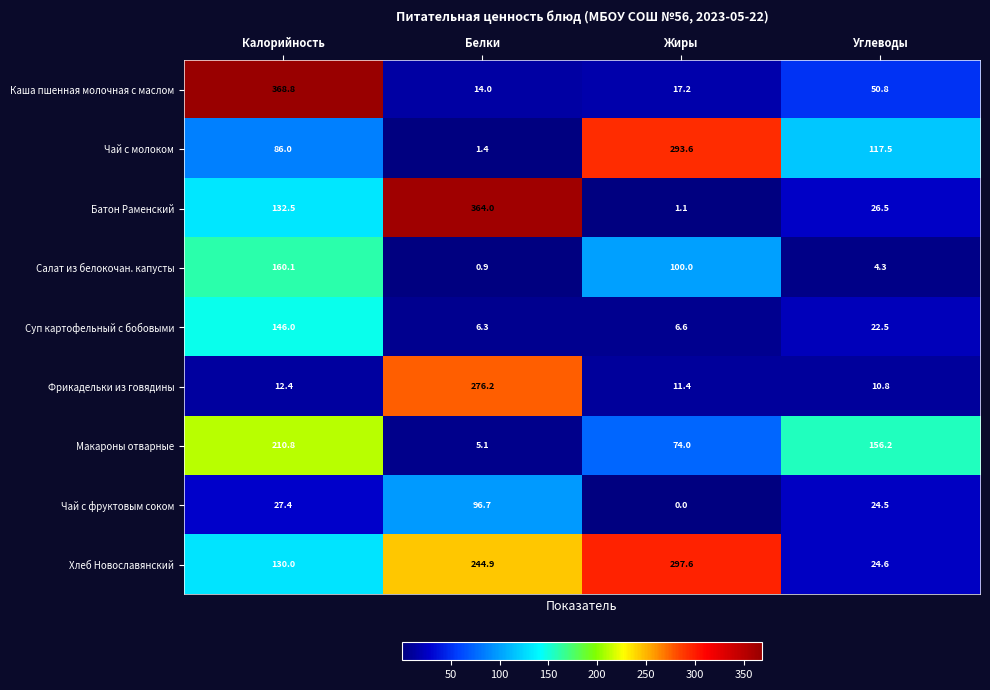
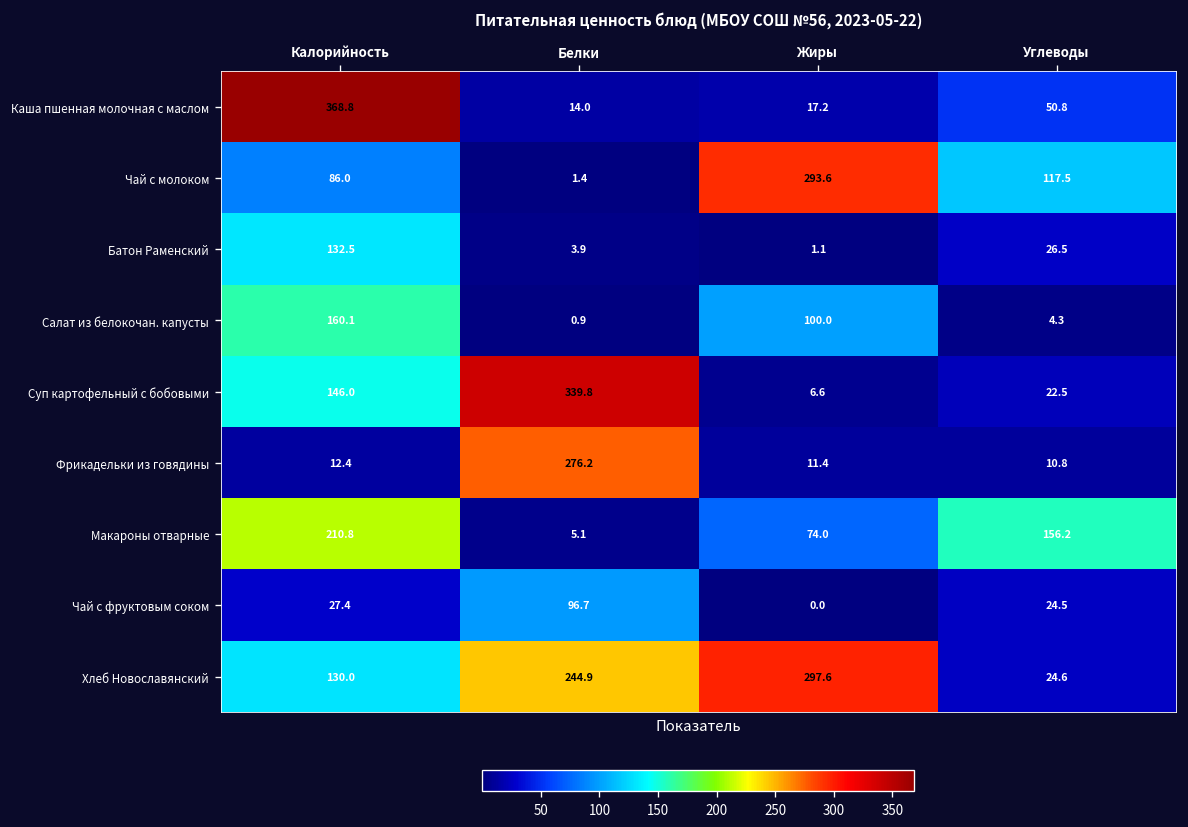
Батон Раменский, Белки: 364.0 -> 3.9
Суп картофельный с бобовыми, Белки: 6.3 -> 339.8
